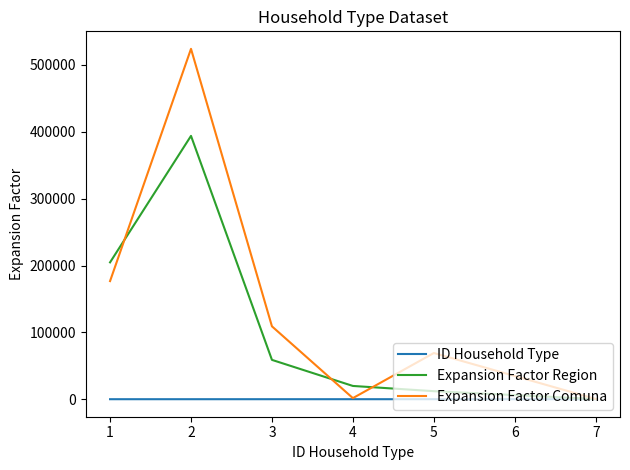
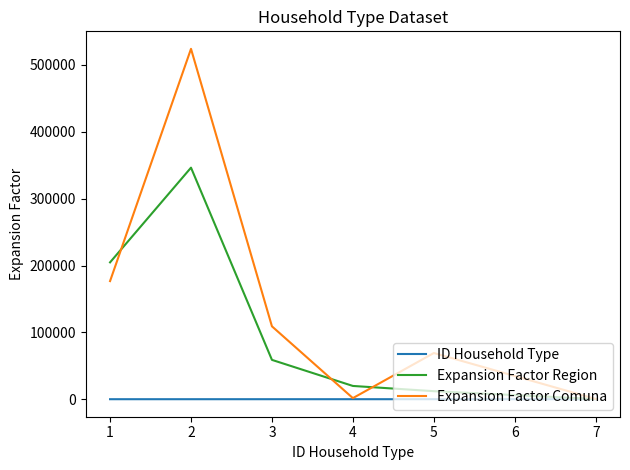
Expansion Factor Region, 2: 390000 -> 350000
